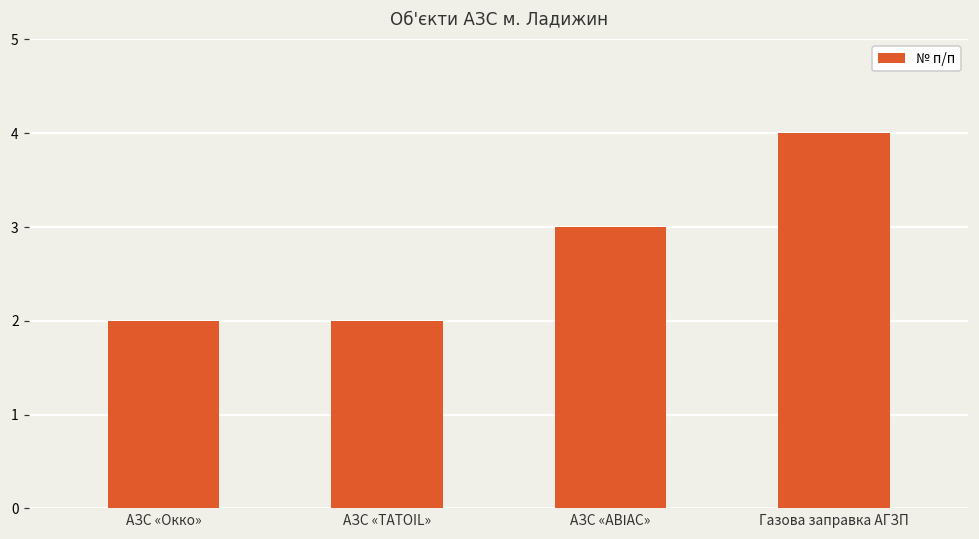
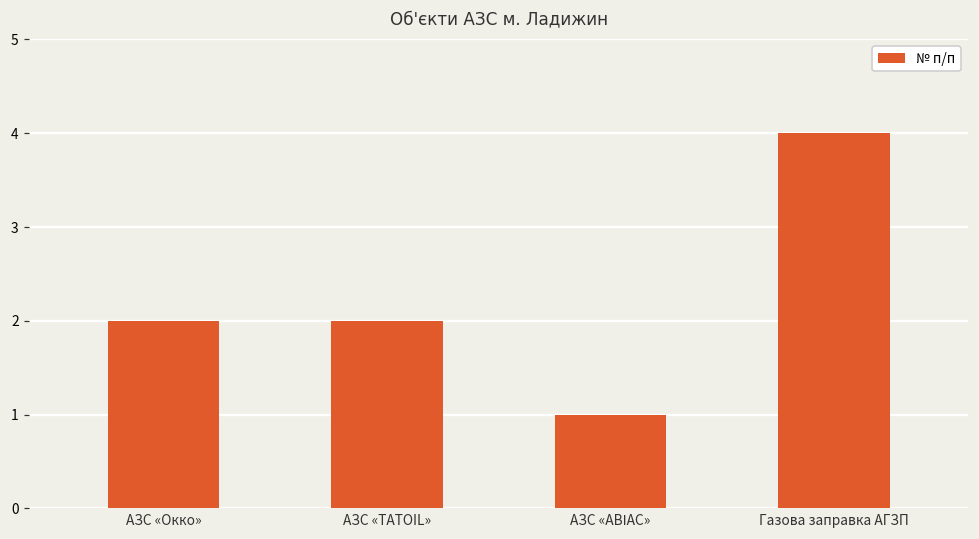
АЗС «АВІАС»: 3 -> 1
